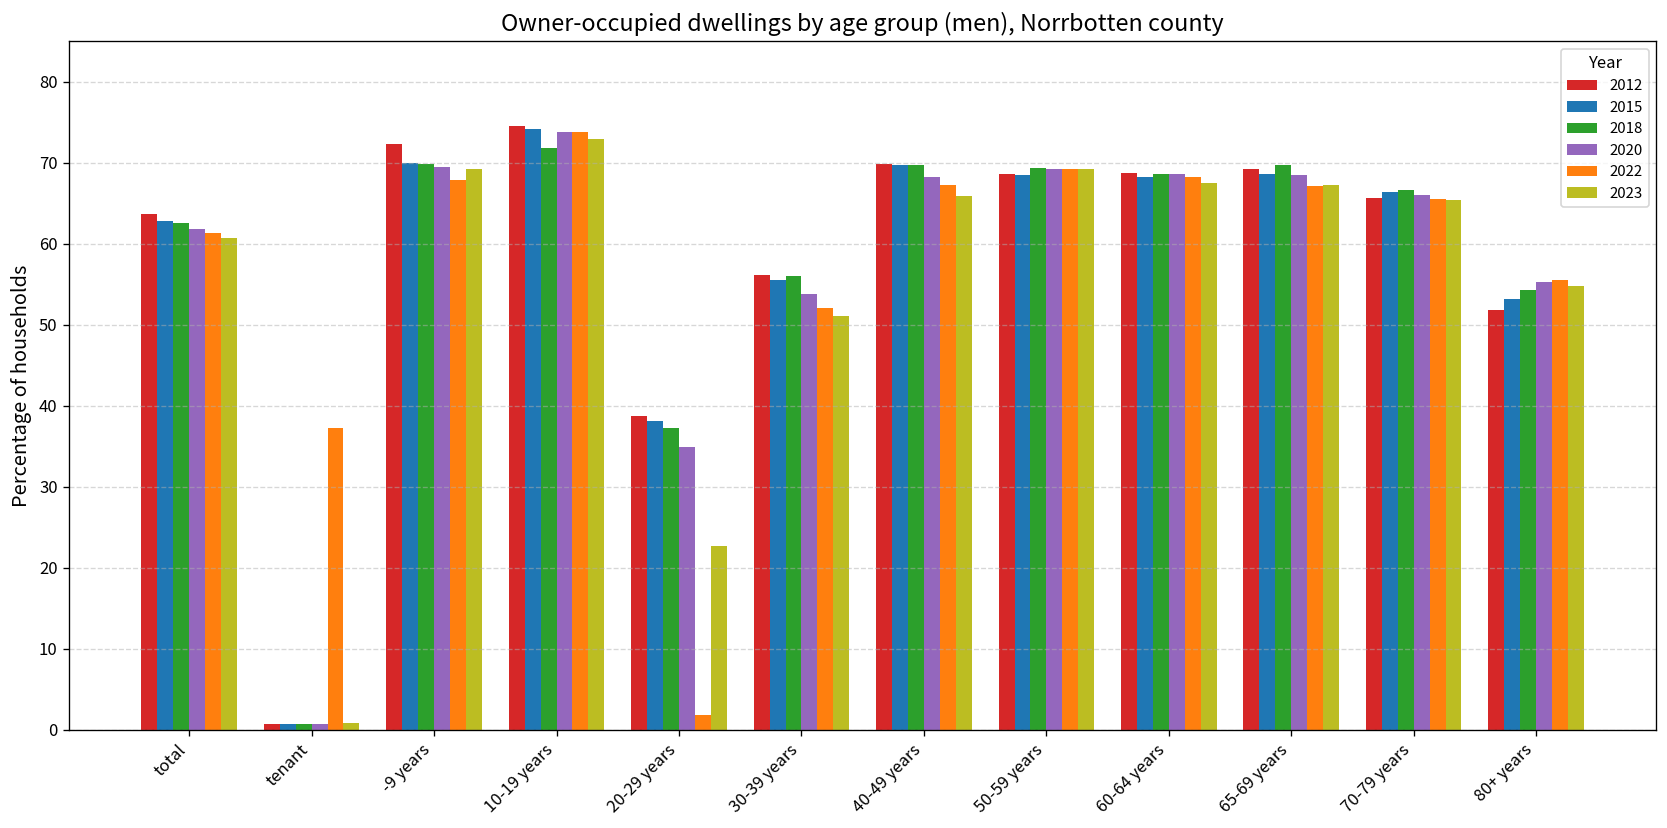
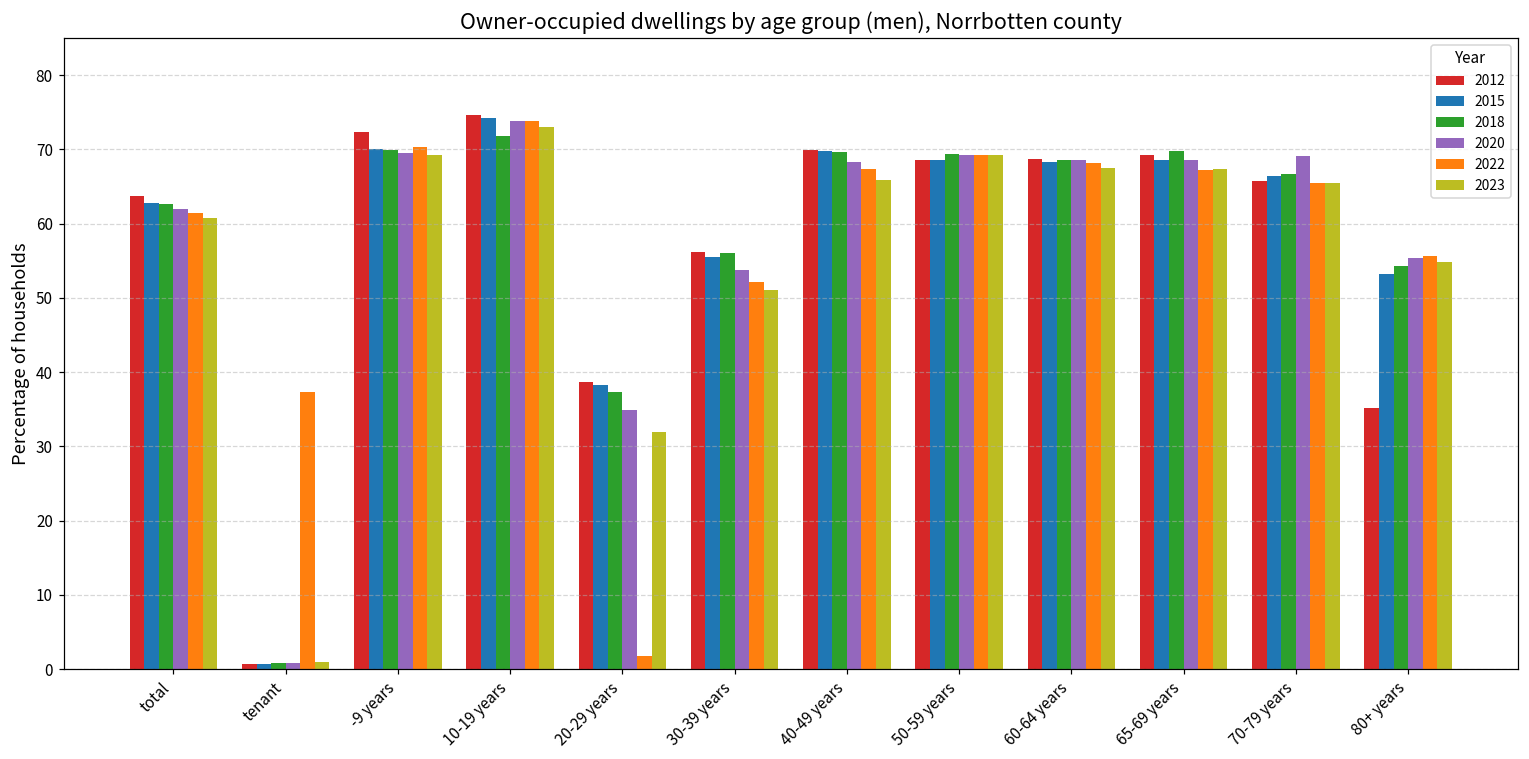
2022, -9 years: 68 -> 70
2023, 20-29 years: 23 -> 32
2020, 70-79 years: 66 -> 69
2012, 80+ years: 52 -> 35
